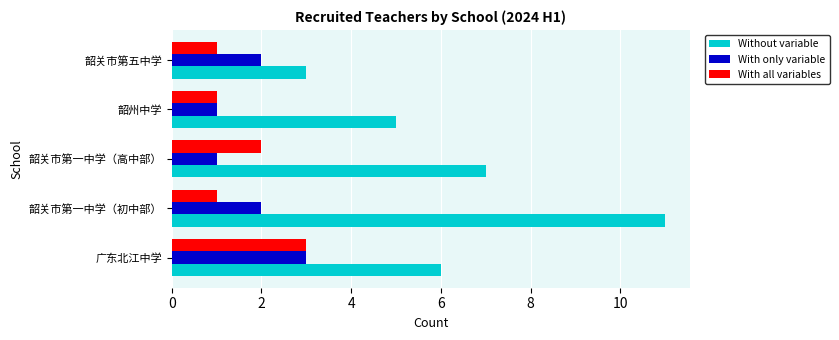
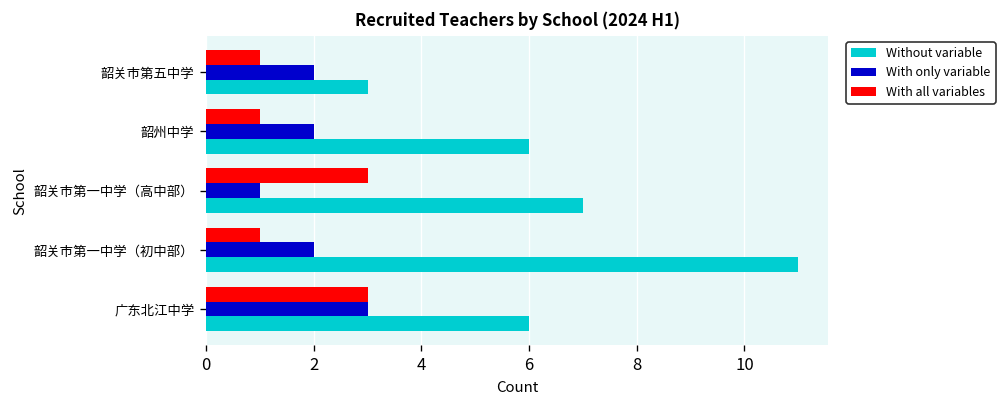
With only variable, 韶州中学: 1 -> 2
Without variable, 韶州中学: 5 -> 6
With all variables, 韶关市第一中学（高中部）: 2 -> 3
